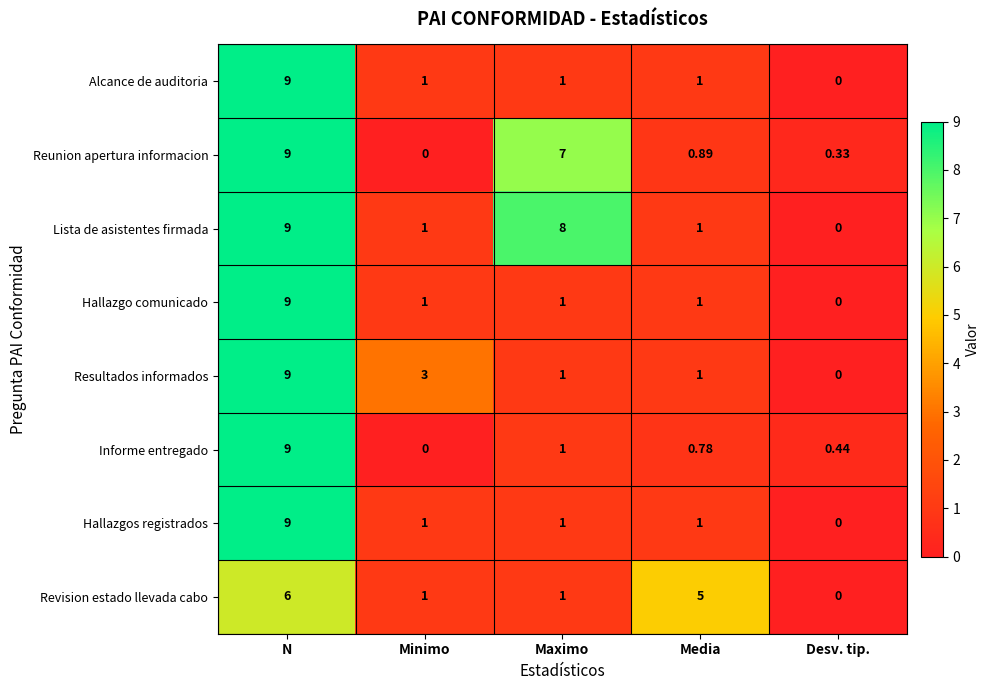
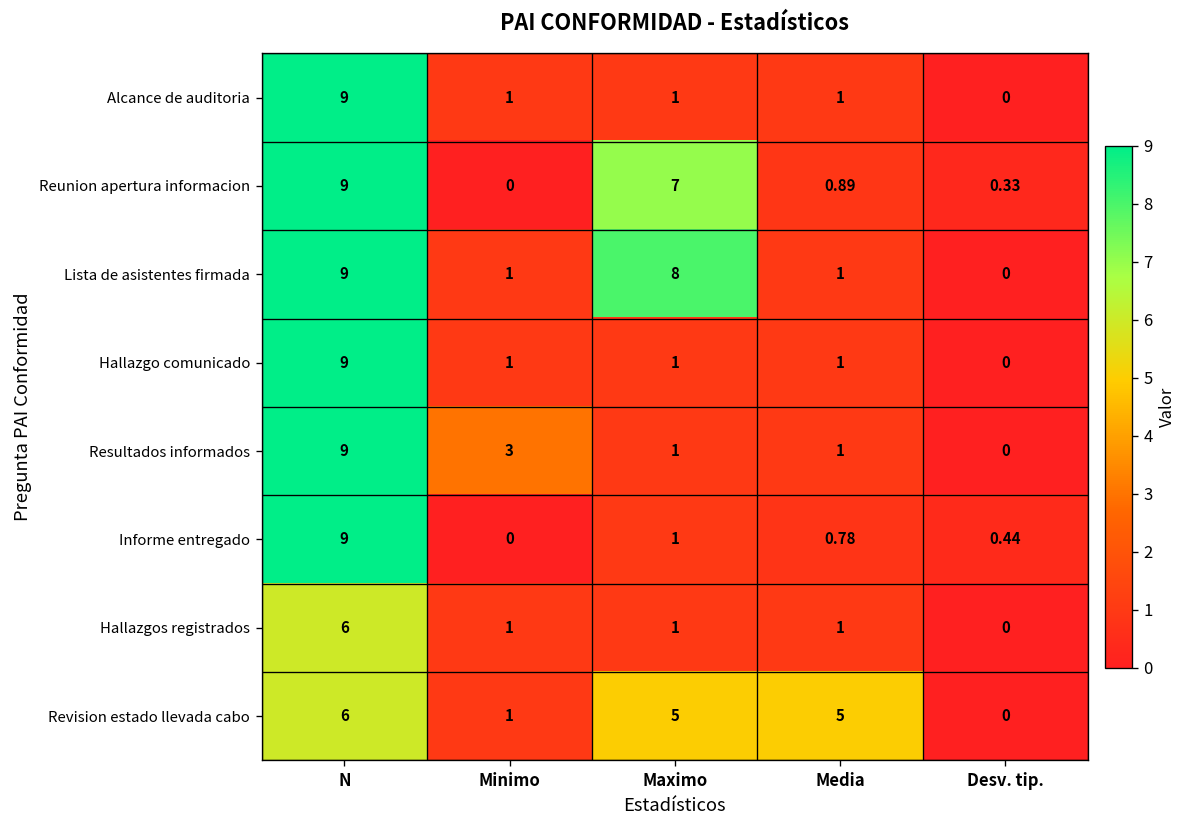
Hallazgos registrados, N: 9 -> 6
Revision estado llevada cabo, Maximo: 1 -> 5
